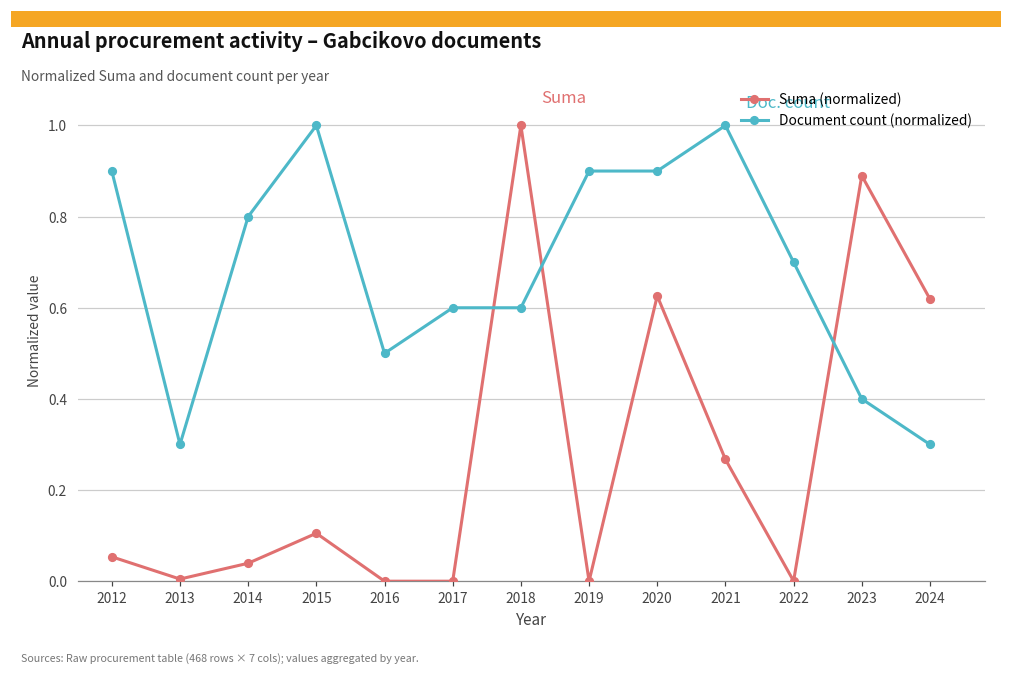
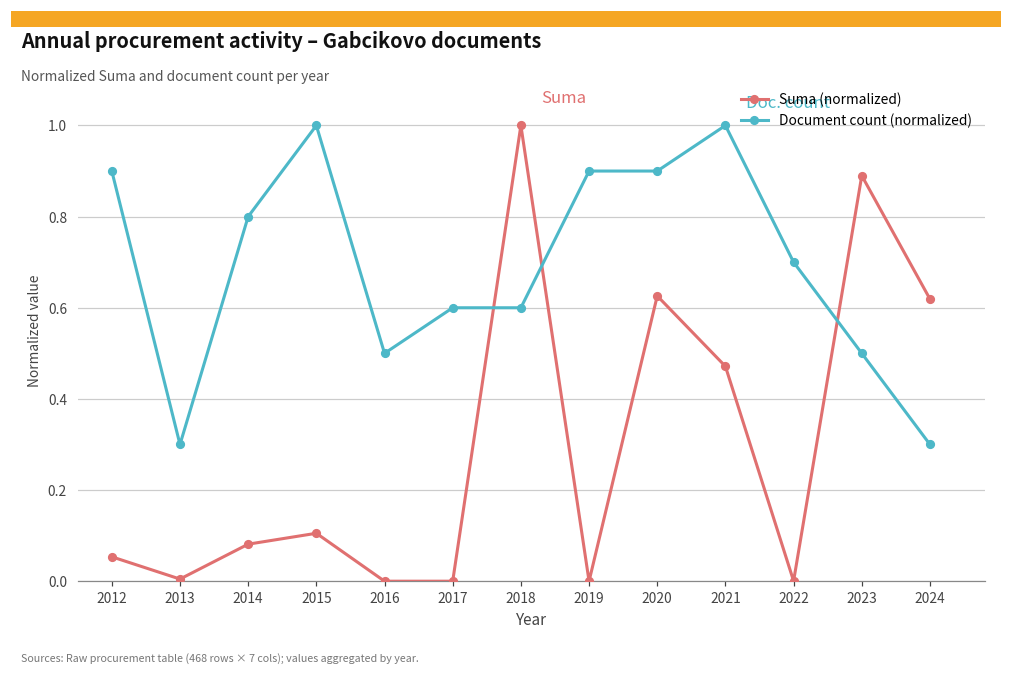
Suma (normalized), 2014: 0.04 -> 0.08
Suma (normalized), 2021: 0.27 -> 0.47
Document count (normalized), 2023: 0.40 -> 0.50
